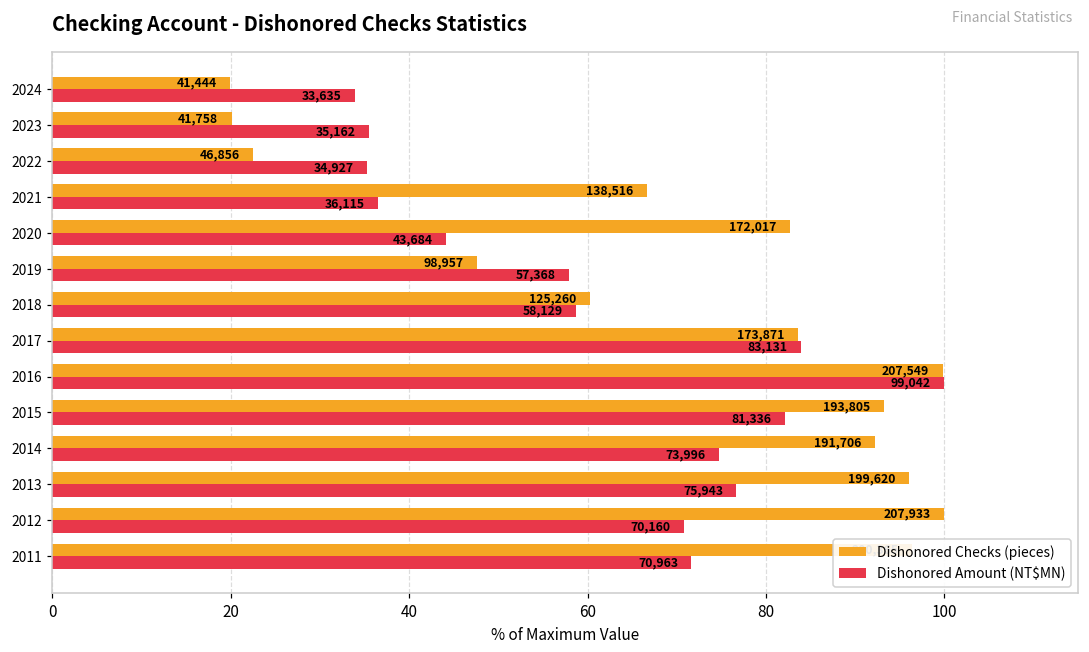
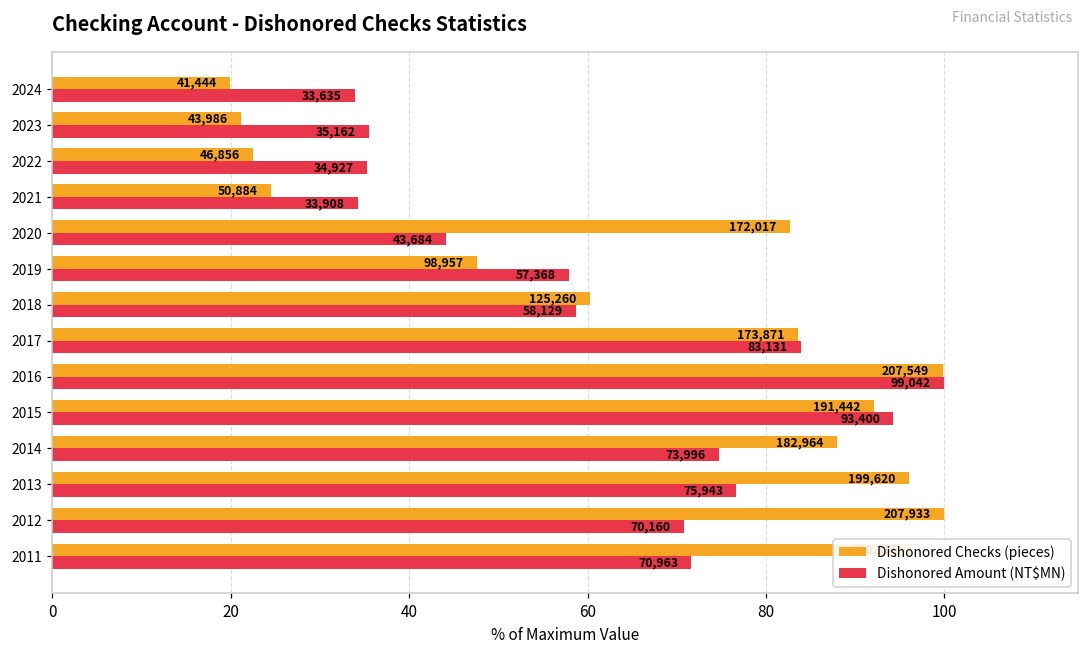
Dishonored Checks (pieces), 2023: 41,758 -> 43,986
Dishonored Checks (pieces), 2021: 138,516 -> 50,884
Dishonored Amount (NT$MN), 2021: 36,115 -> 33,908
Dishonored Checks (pieces), 2015: 193,805 -> 191,442
Dishonored Amount (NT$MN), 2015: 81,336 -> 93,400
Dishonored Checks (pieces), 2014: 191,706 -> 182,964
